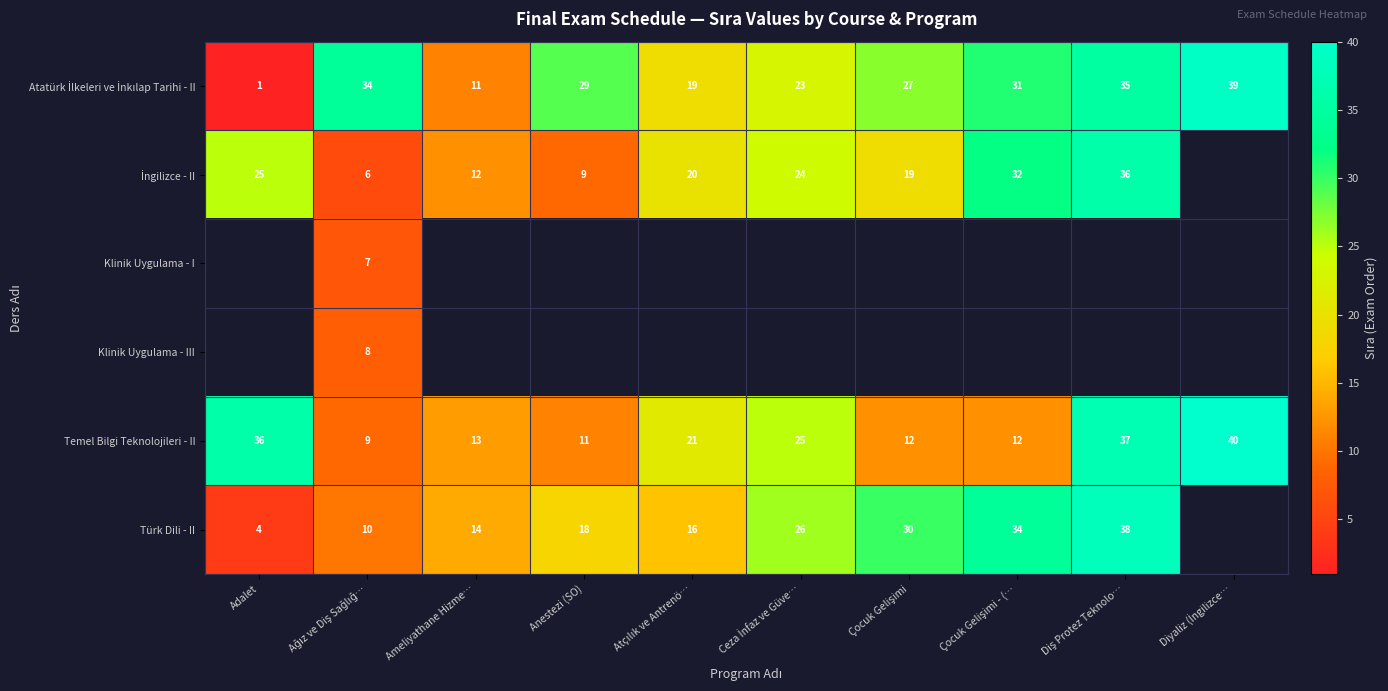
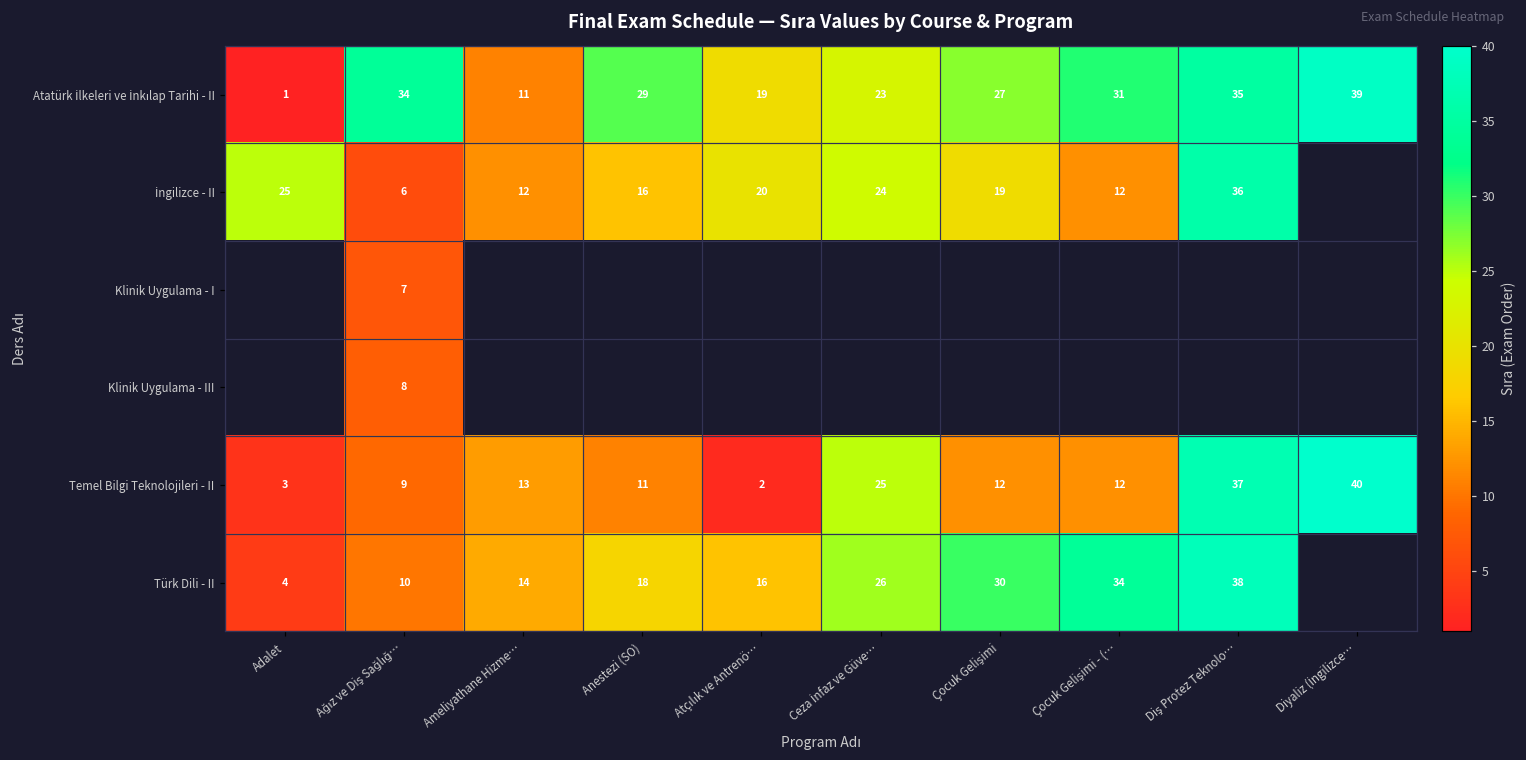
İngilizce - II, Anestezi (SO): 9 -> 16
İngilizce - II, Çocuk Gelişimi - (…: 32 -> 12
Temel Bilgi Teknolojileri - II, Adalet: 36 -> 3
Temel Bilgi Teknolojileri - II, Atçılık ve Antrenö…: 21 -> 2
